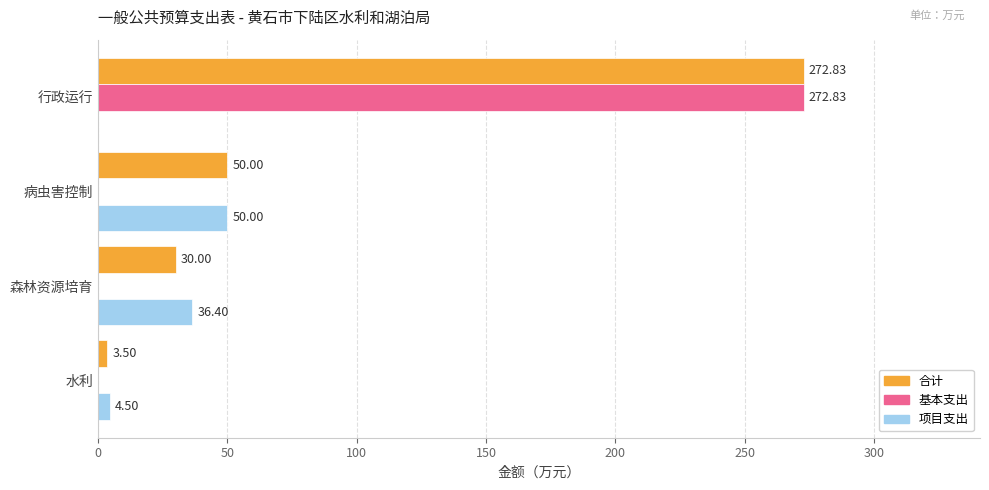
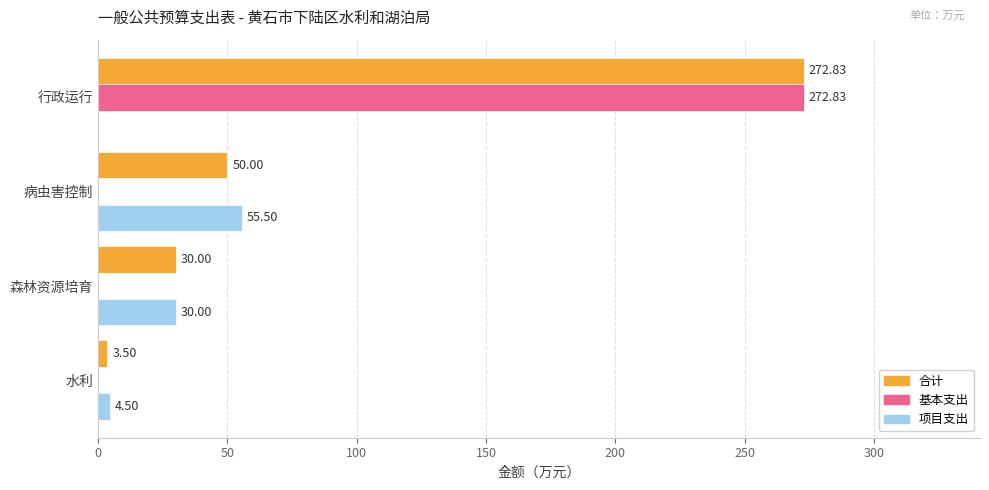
项目支出, 病虫害控制: 50.00 -> 55.50
项目支出, 森林资源培育: 36.40 -> 30.00
